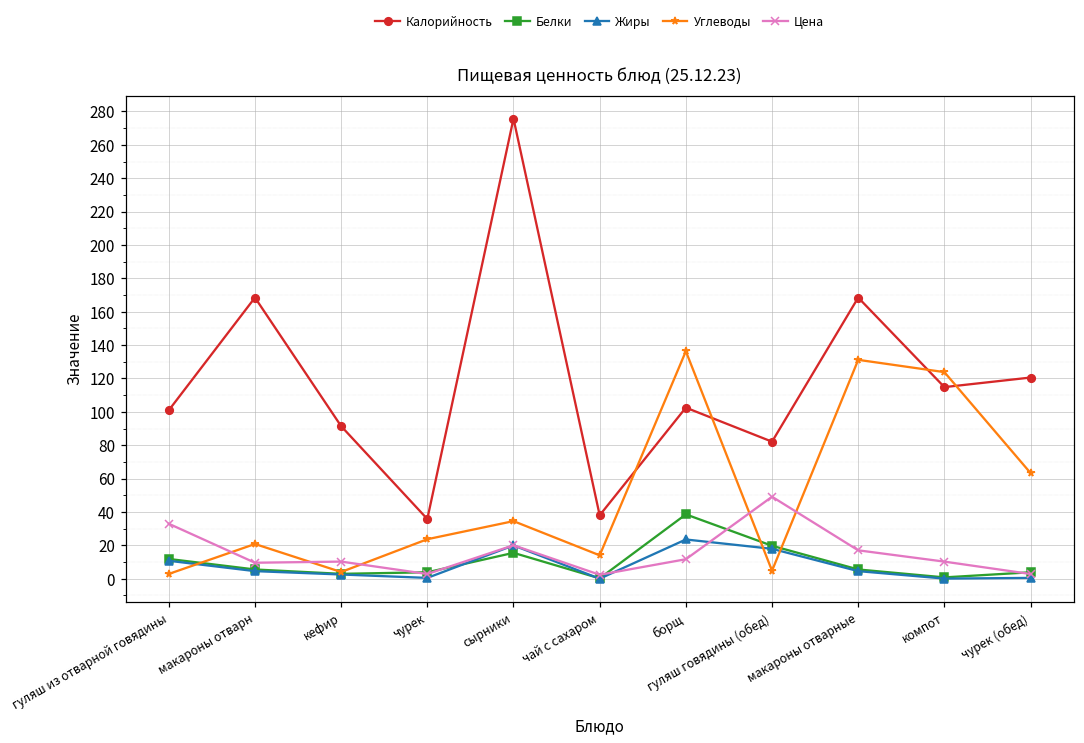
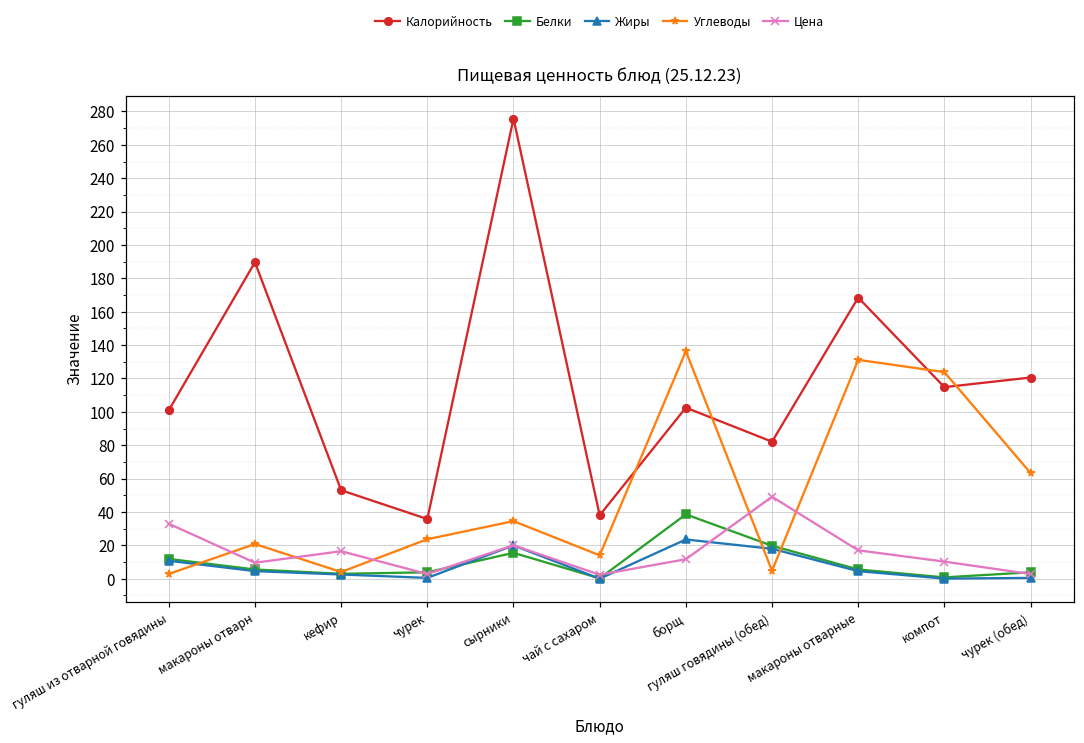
Калорийность, макароны отварн: 168 -> 190
Калорийность, кефир: 91 -> 53
Цена, кефир: 10 -> 16
